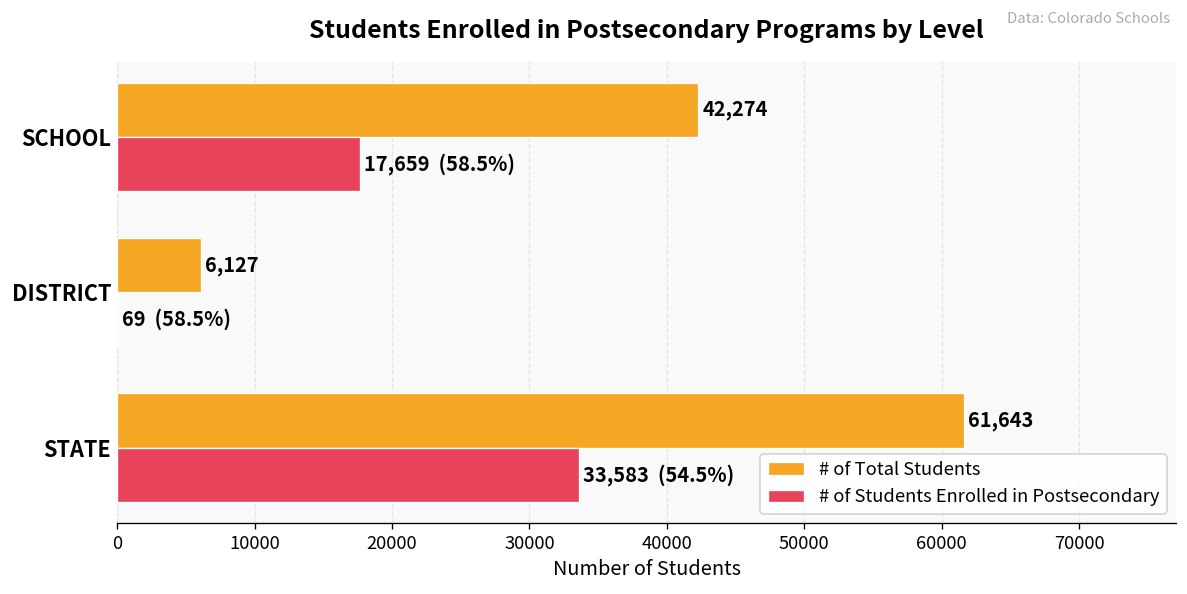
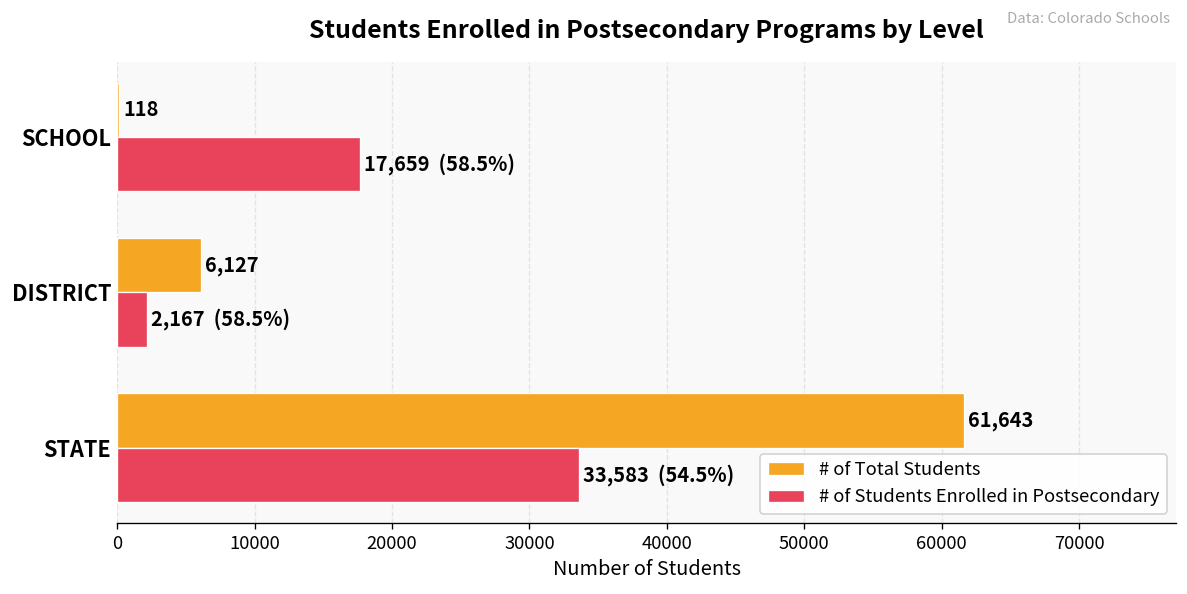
# of Total Students, SCHOOL: 42,274 -> 118
# of Students Enrolled in Postsecondary, DISTRICT: 69 -> 2,167
